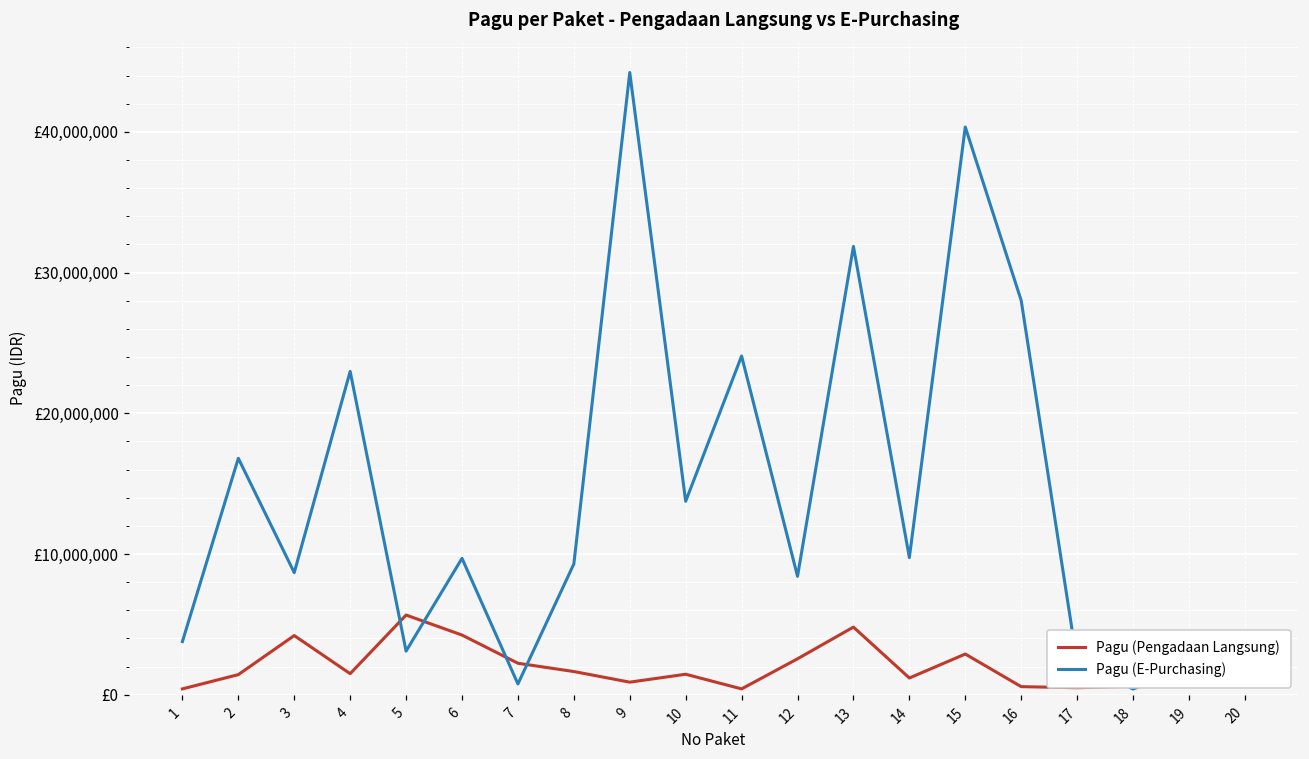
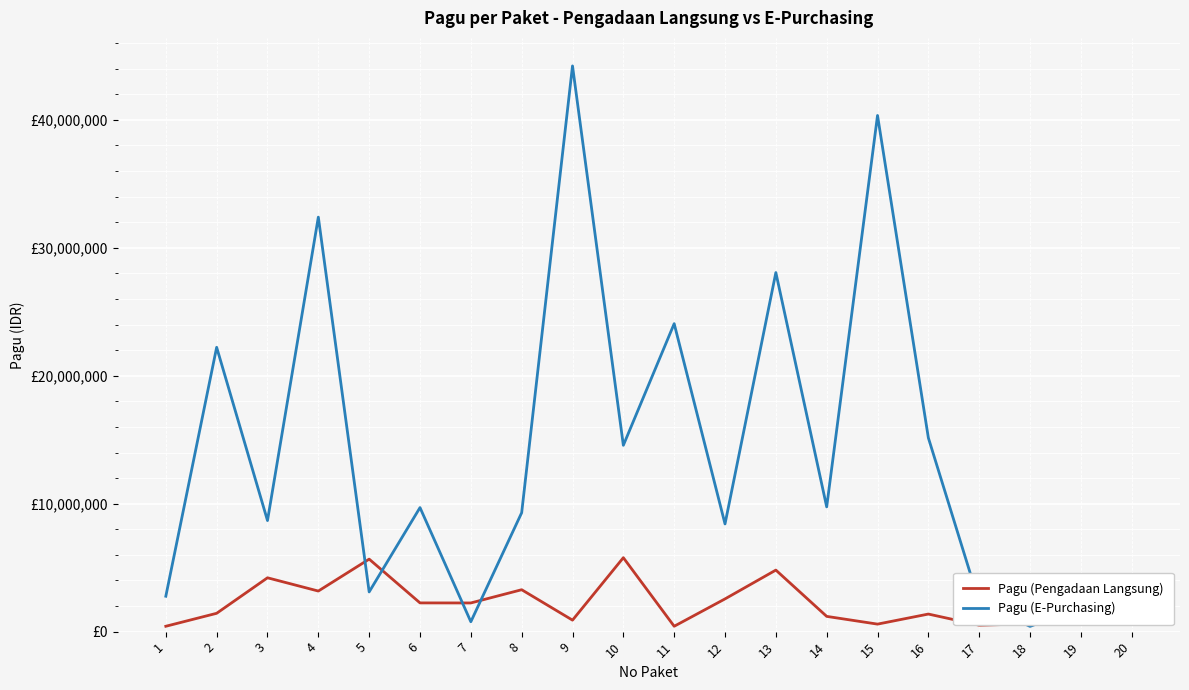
Pagu (E-Purchasing), 1: £3,800,000 -> £2,800,000
Pagu (E-Purchasing), 2: £16,800,000 -> £22,200,000
Pagu (Pengadaan Langsung), 4: £1,500,000 -> £3,200,000
Pagu (E-Purchasing), 4: £23,000,000 -> £32,400,000
Pagu (Pengadaan Langsung), 6: £4,200,000 -> £2,200,000
Pagu (Pengadaan Langsung), 8: £1,700,000 -> £3,300,000
Pagu (Pengadaan Langsung), 10: £1,500,000 -> £5,800,000
Pagu (E-Purchasing), 10: £13,800,000 -> £14,600,000
Pagu (E-Purchasing), 13: £31,900,000 -> £28,100,000
Pagu (Pengadaan Langsung), 15: £2,900,000 -> £600,000
Pagu (Pengadaan Langsung), 16: £600,000 -> £1,400,000
Pagu (E-Purchasing), 16: £28,000,000 -> £15,100,000
